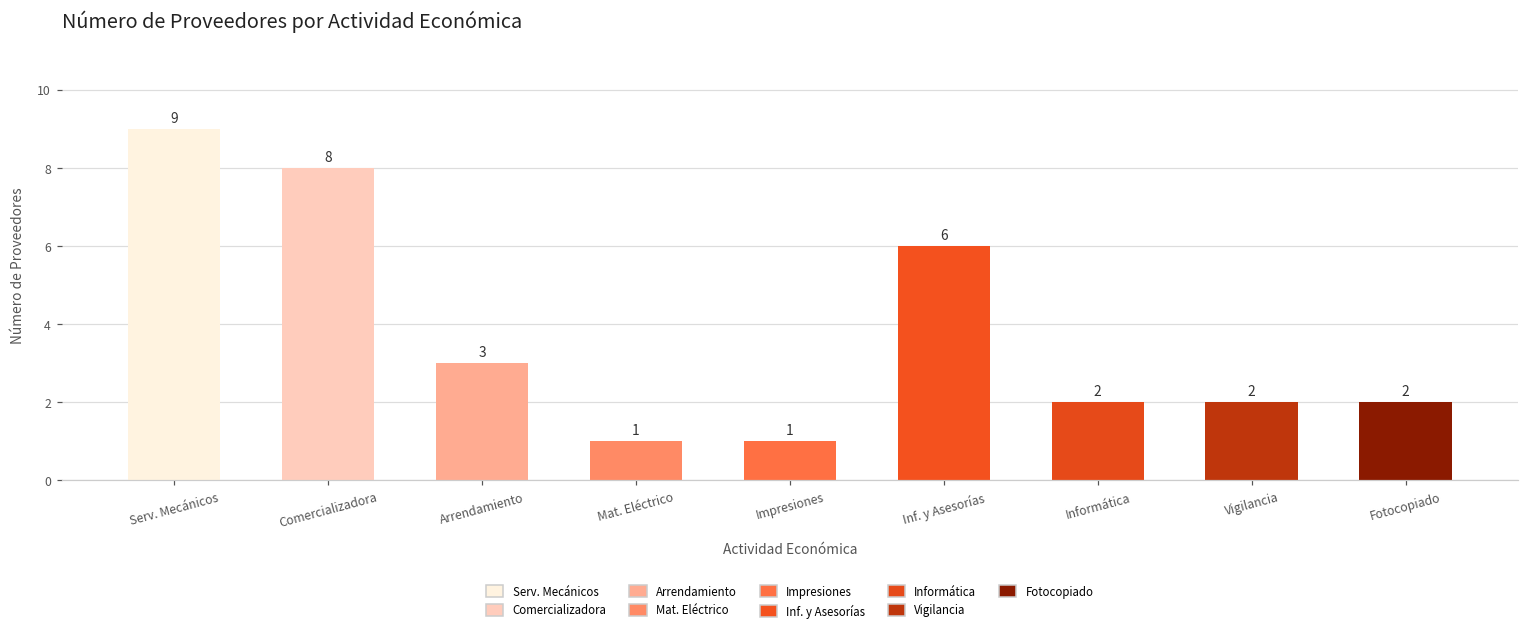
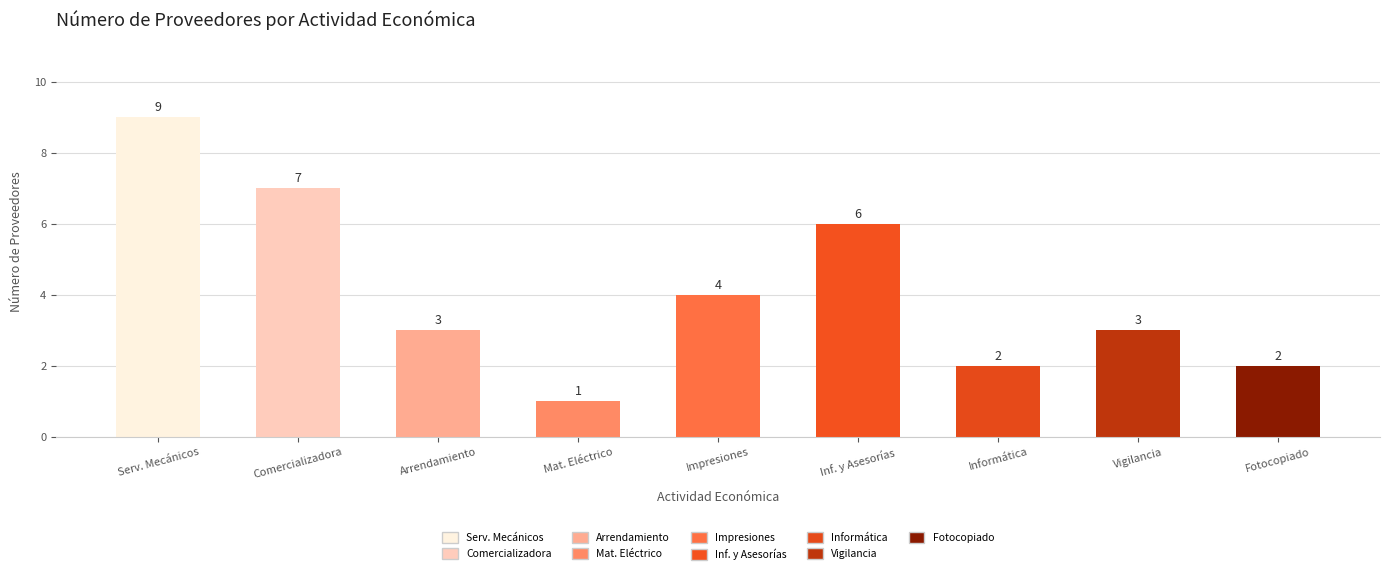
Comercializadora: 8 -> 7
Impresiones: 1 -> 4
Vigilancia: 2 -> 3
